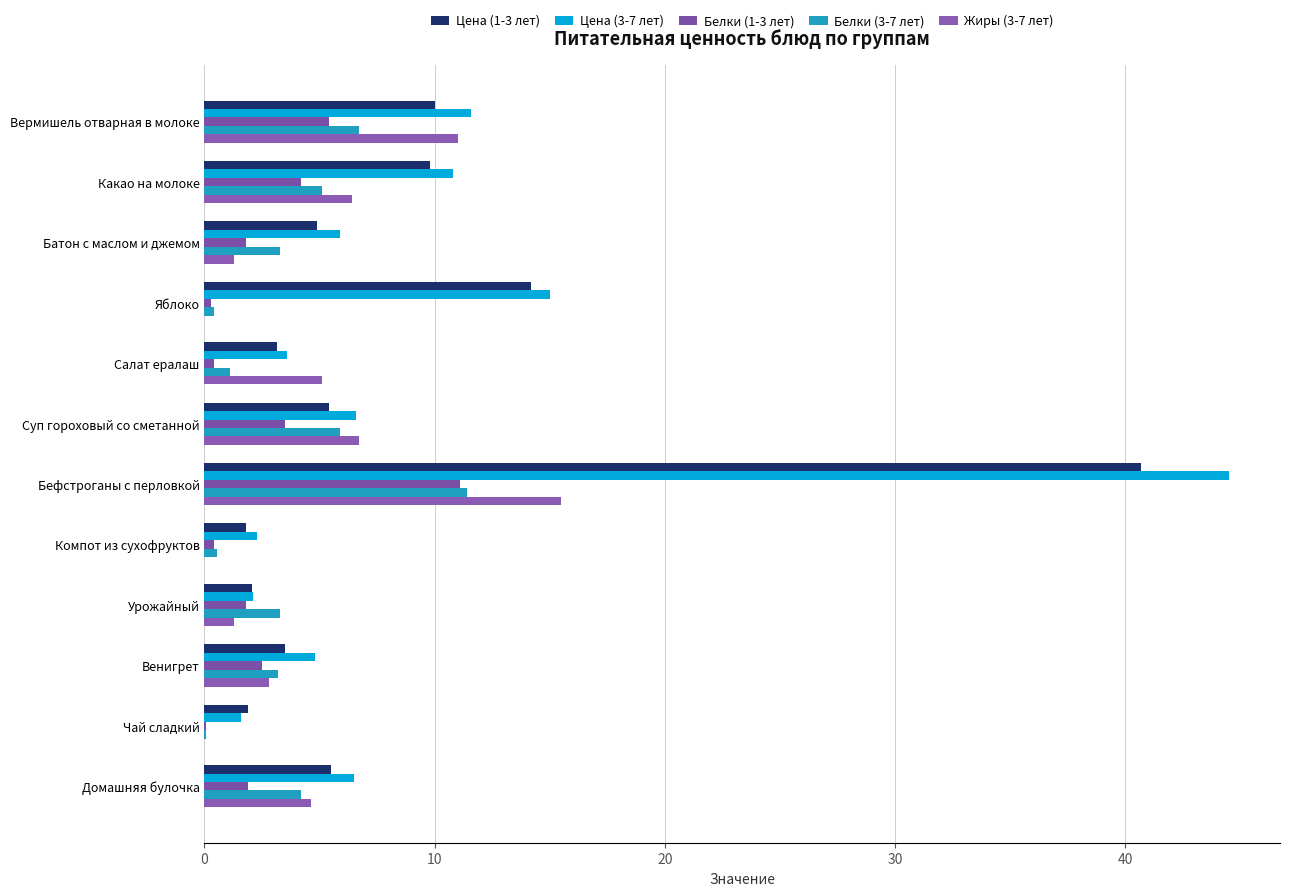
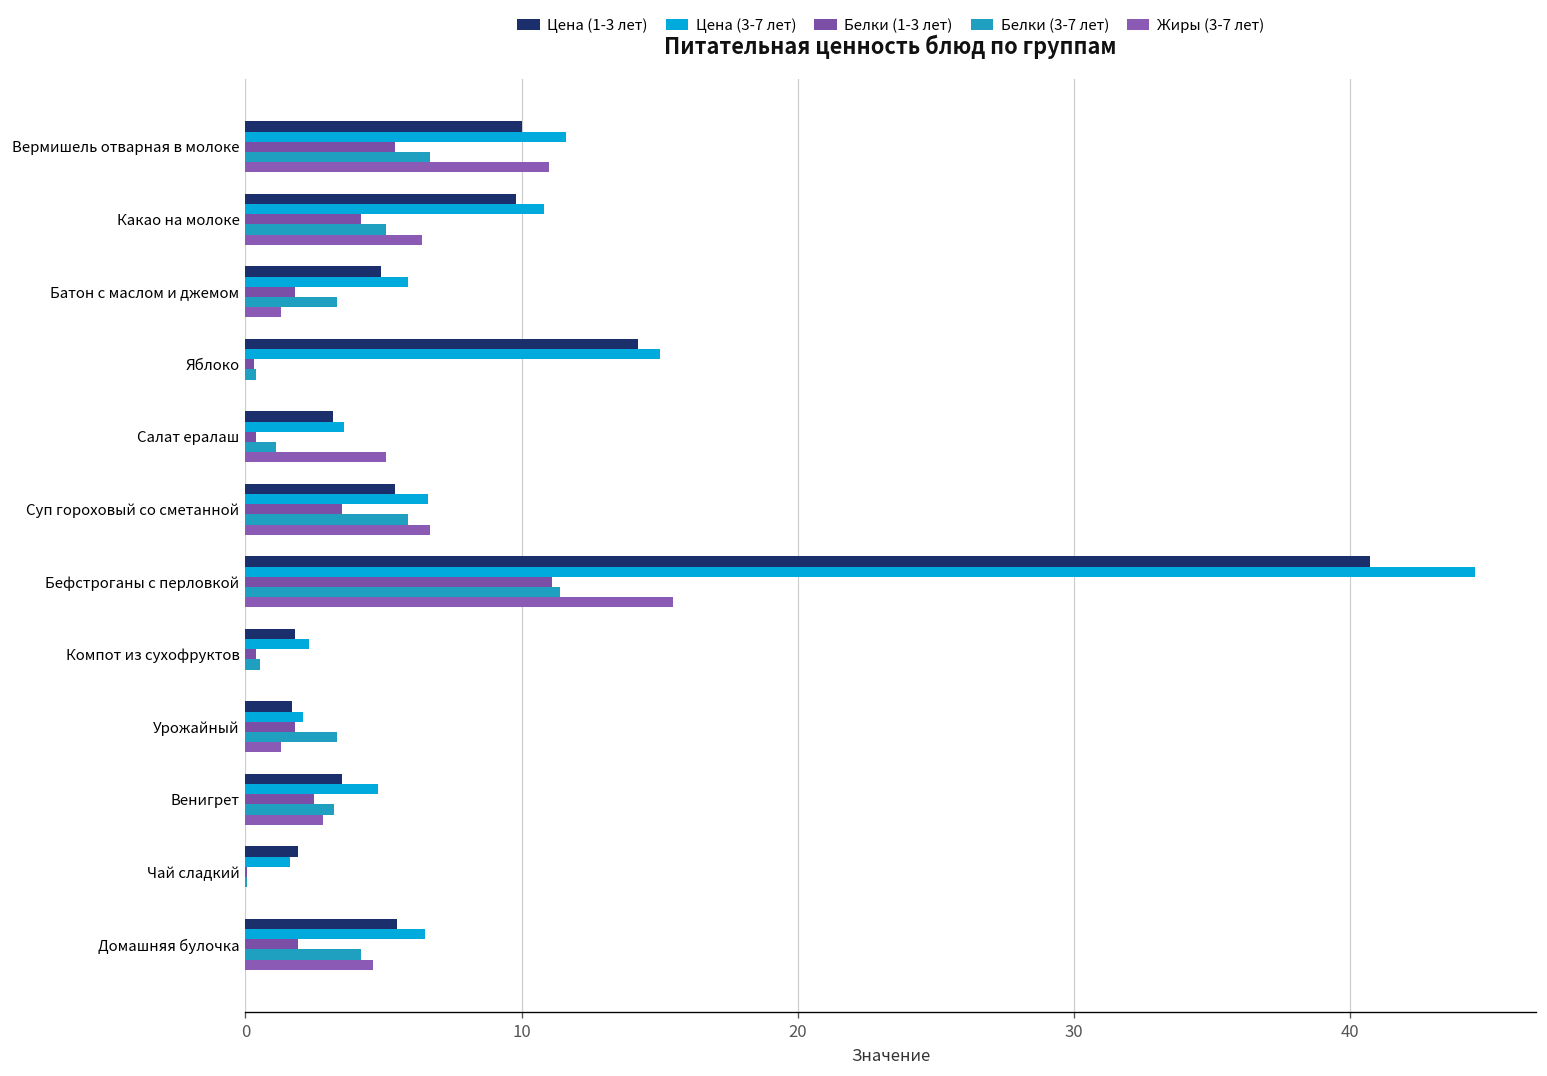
Цена (1-3 лет), Урожайный: 2.1 -> 1.7
